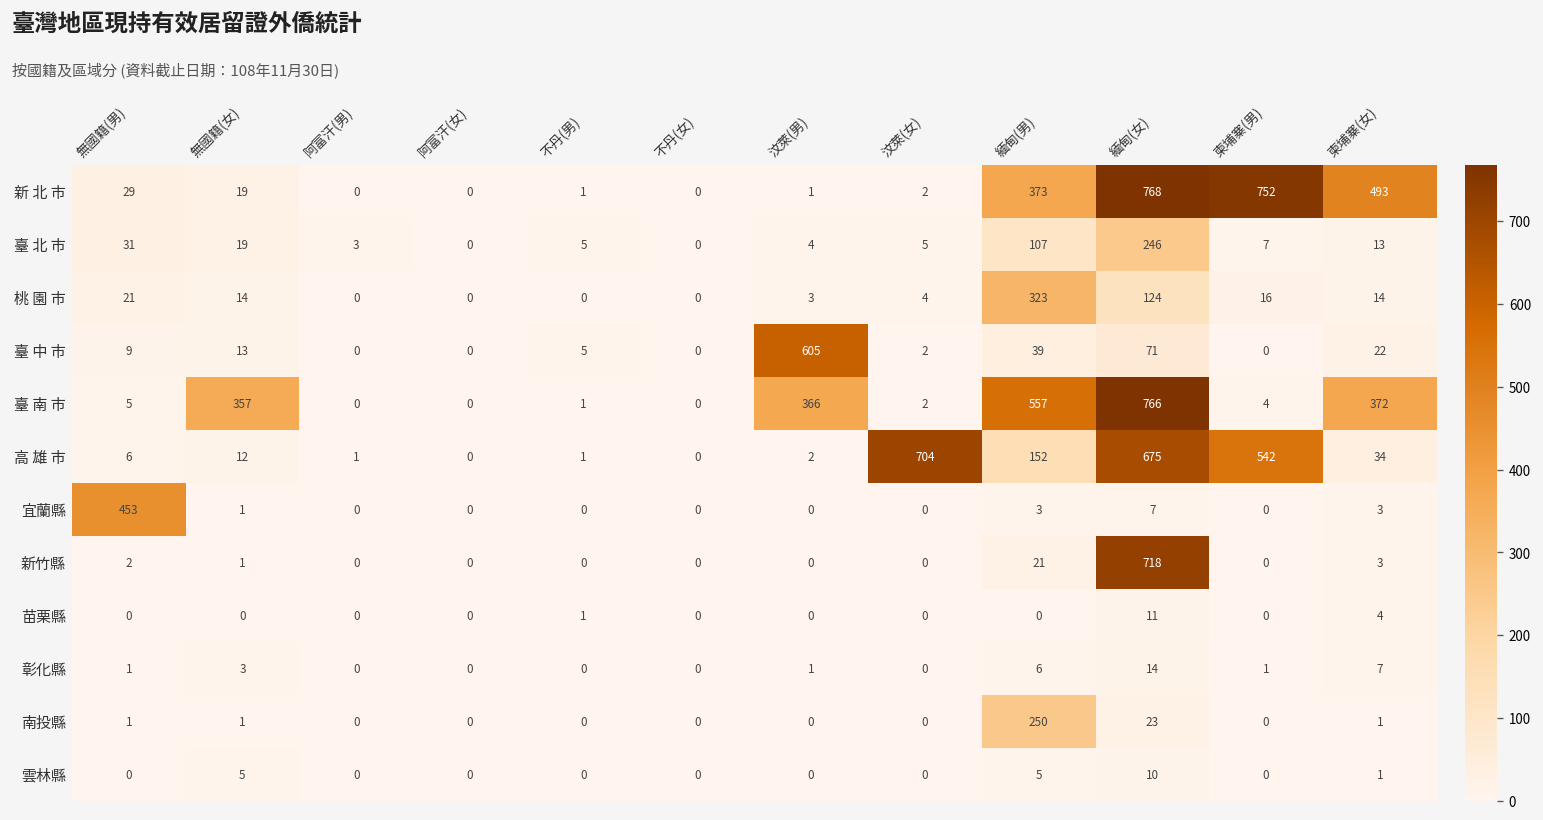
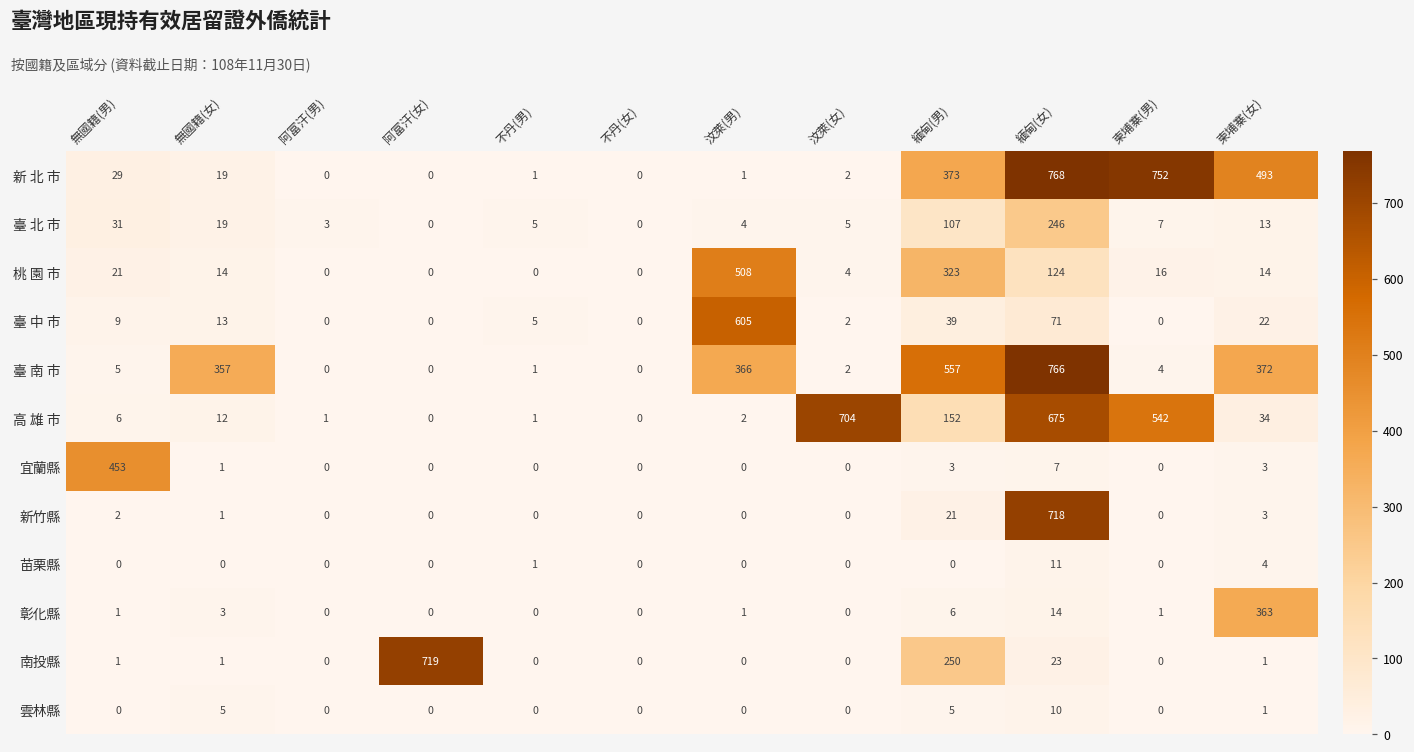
桃 園 市, 汶萊(男): 3 -> 508
彰化縣, 柬埔寨(女): 7 -> 363
南投縣, 阿富汗(女): 0 -> 719
